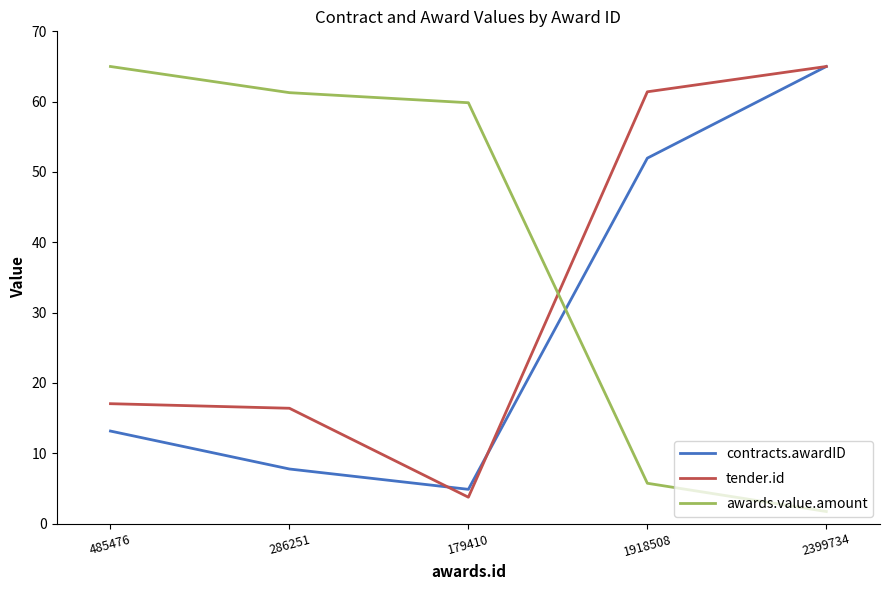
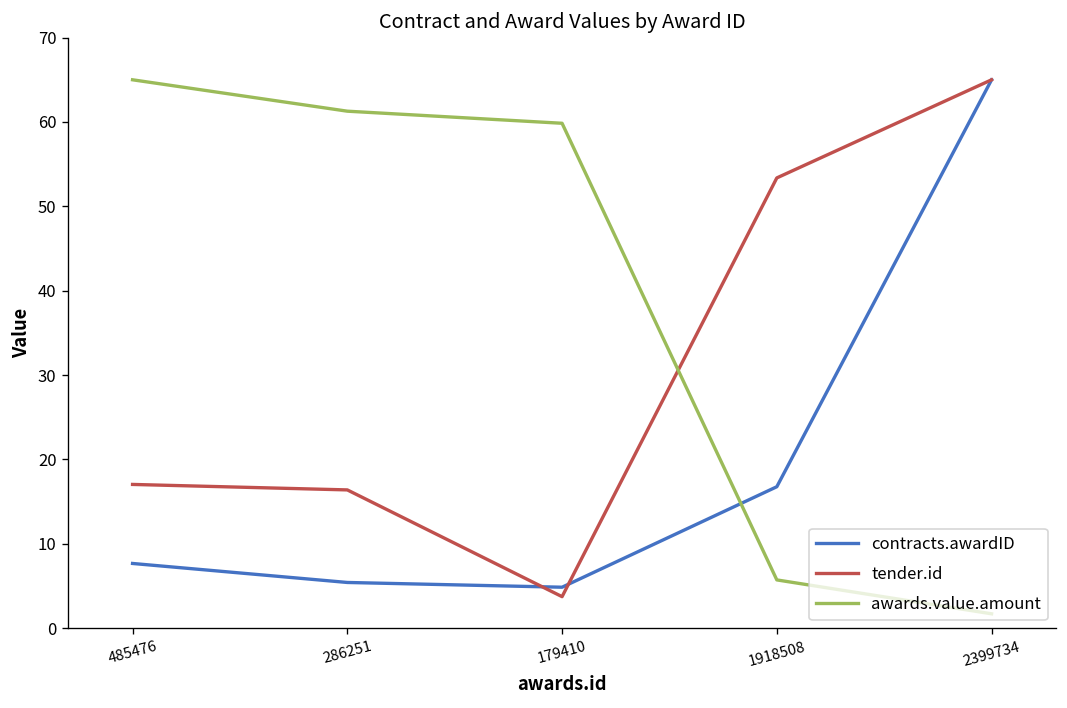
contracts.awardID, 485476: 13 -> 8
contracts.awardID, 286251: 8 -> 5
contracts.awardID, 1918508: 52 -> 17
tender.id, 1918508: 61 -> 53
